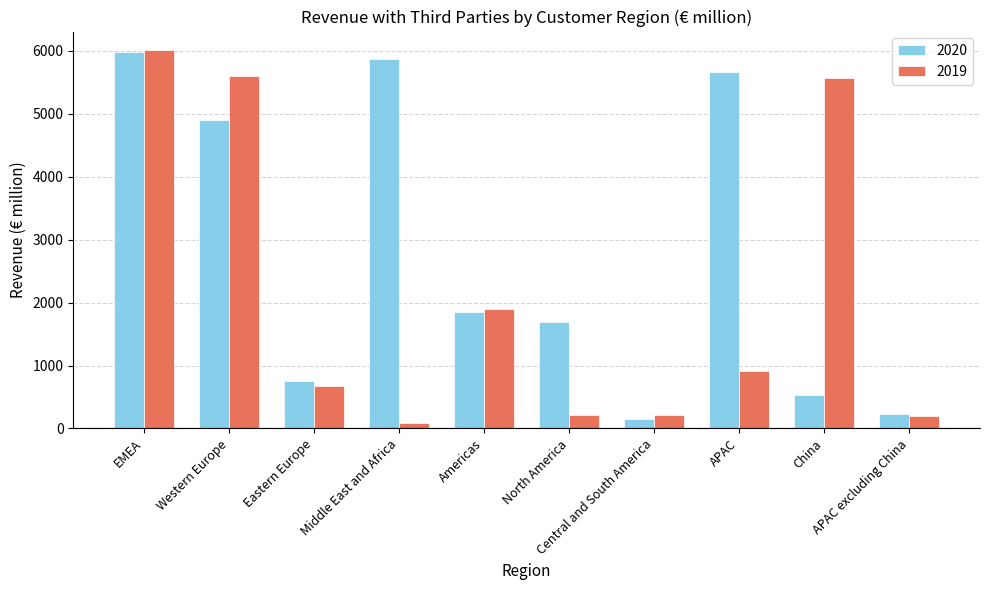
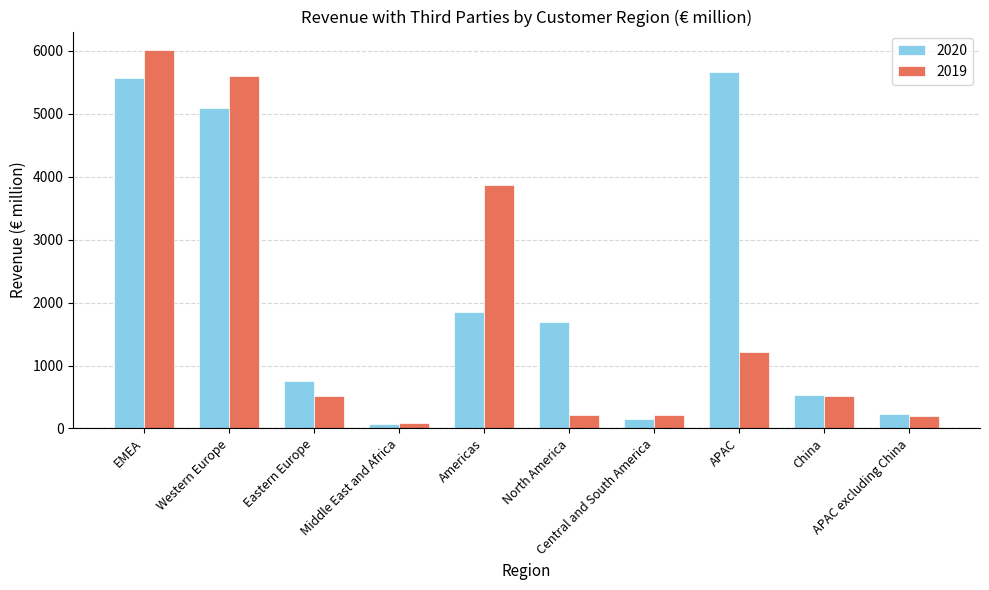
2020, EMEA: 6000 -> 5600
2020, Western Europe: 4900 -> 5100
2019, Eastern Europe: 700 -> 500
2020, Middle East and Africa: 5900 -> 100
2019, Americas: 1900 -> 3900
2019, APAC: 900 -> 1200
2019, China: 5600 -> 500
